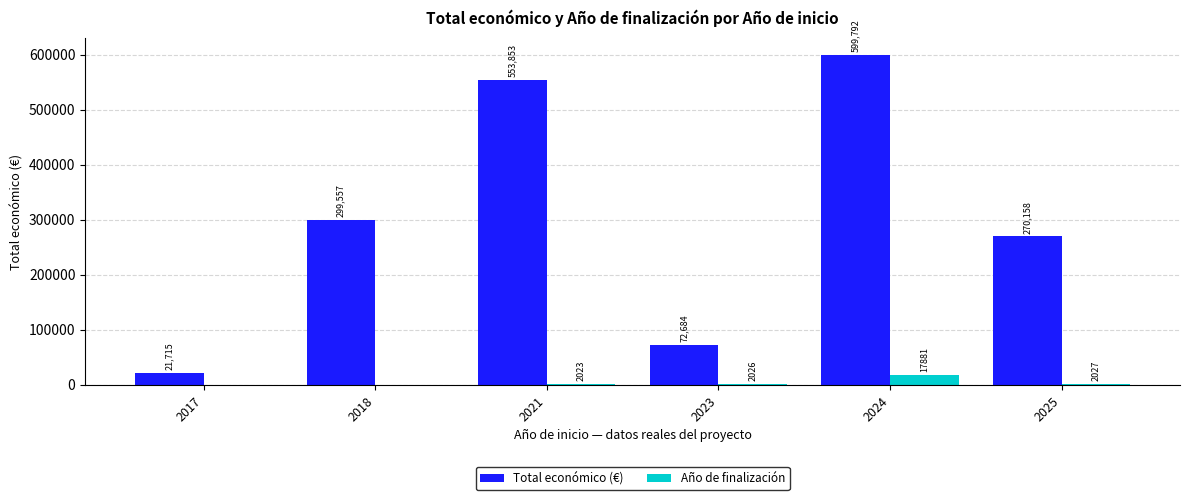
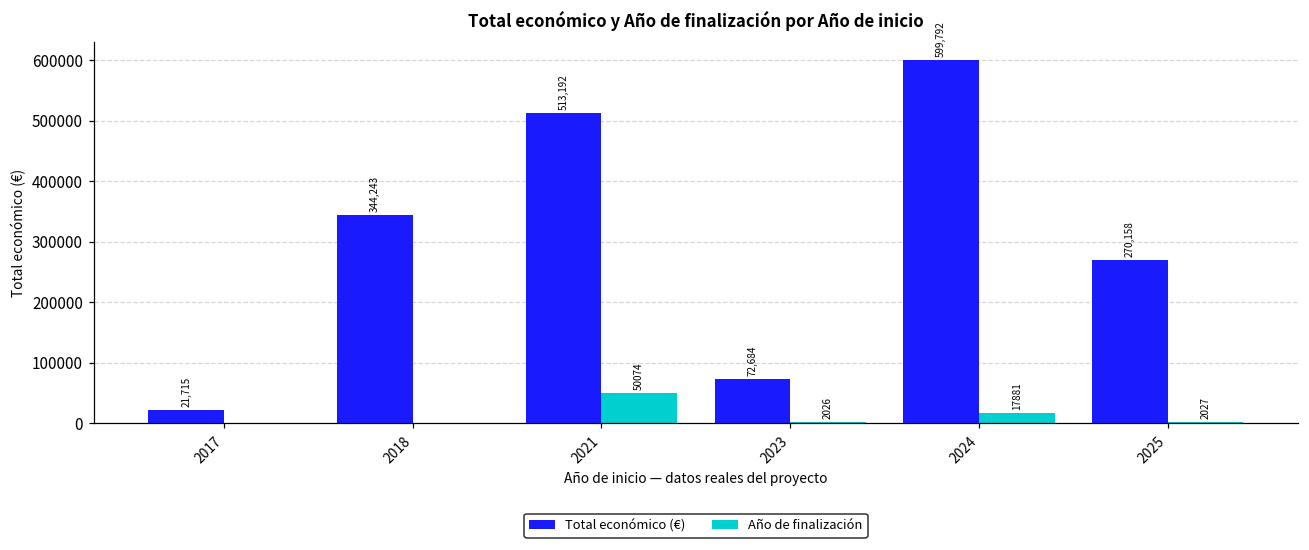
Total económico (€), 2018: 299,557 -> 344,243
Total económico (€), 2021: 553,853 -> 513,192
Año de finalización, 2021: 2023 -> 50074
